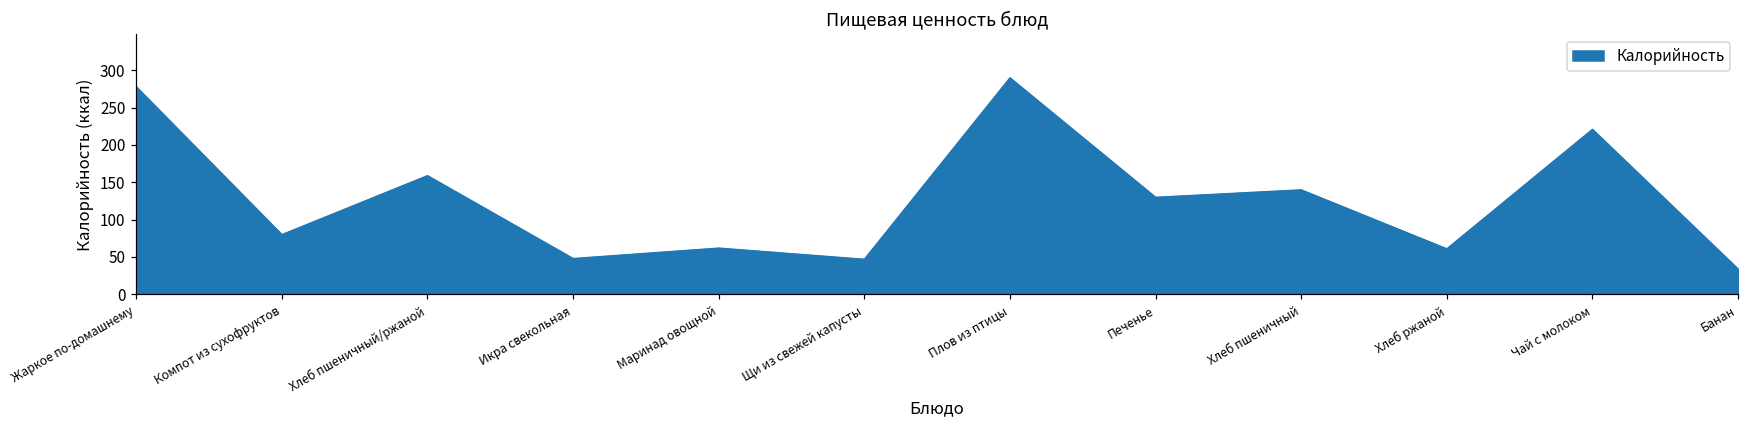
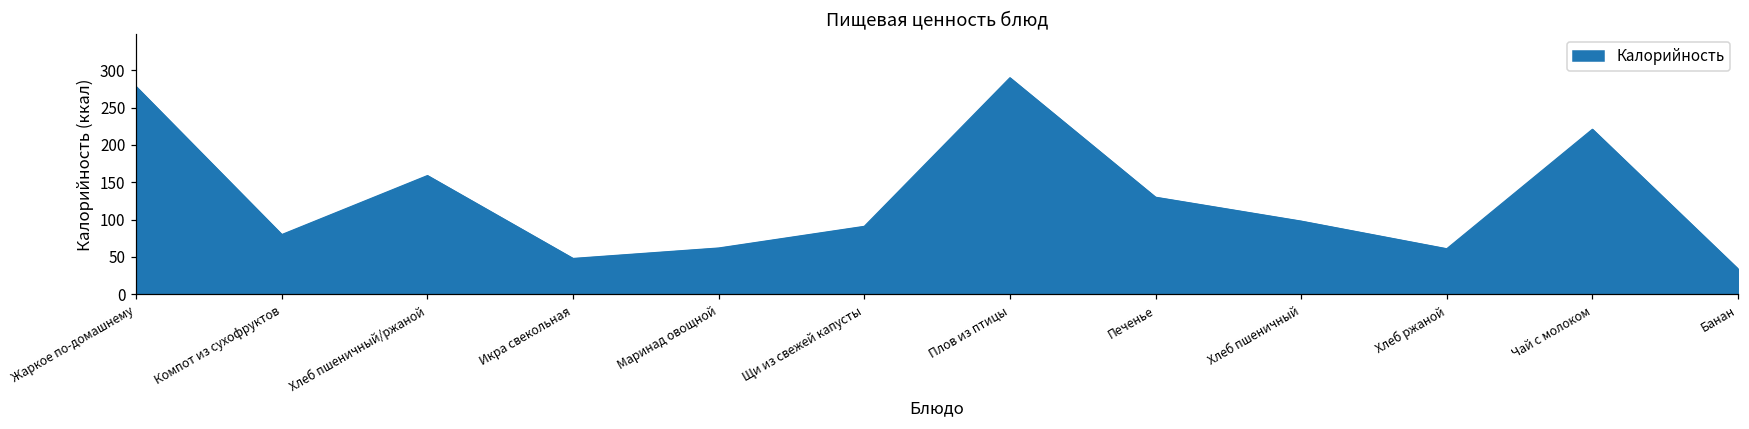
Щи из свежей капусты: 50 -> 90
Хлеб пшеничный: 140 -> 100
